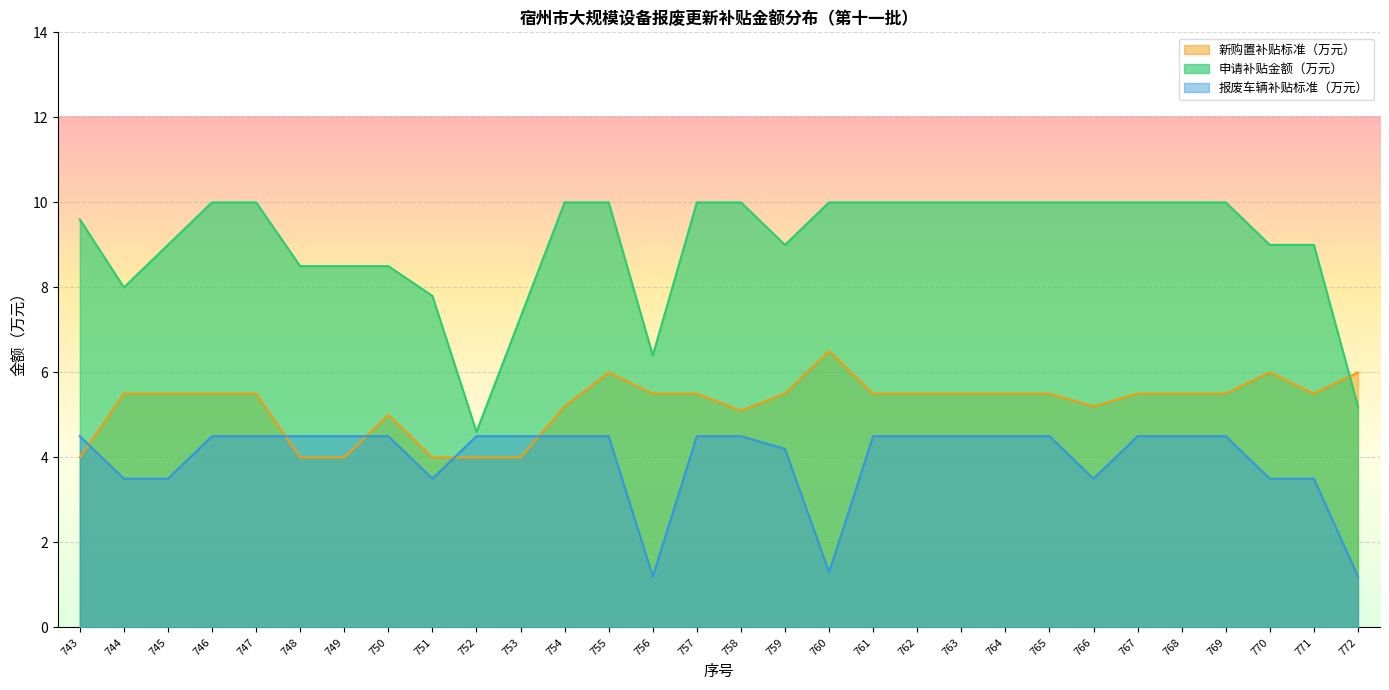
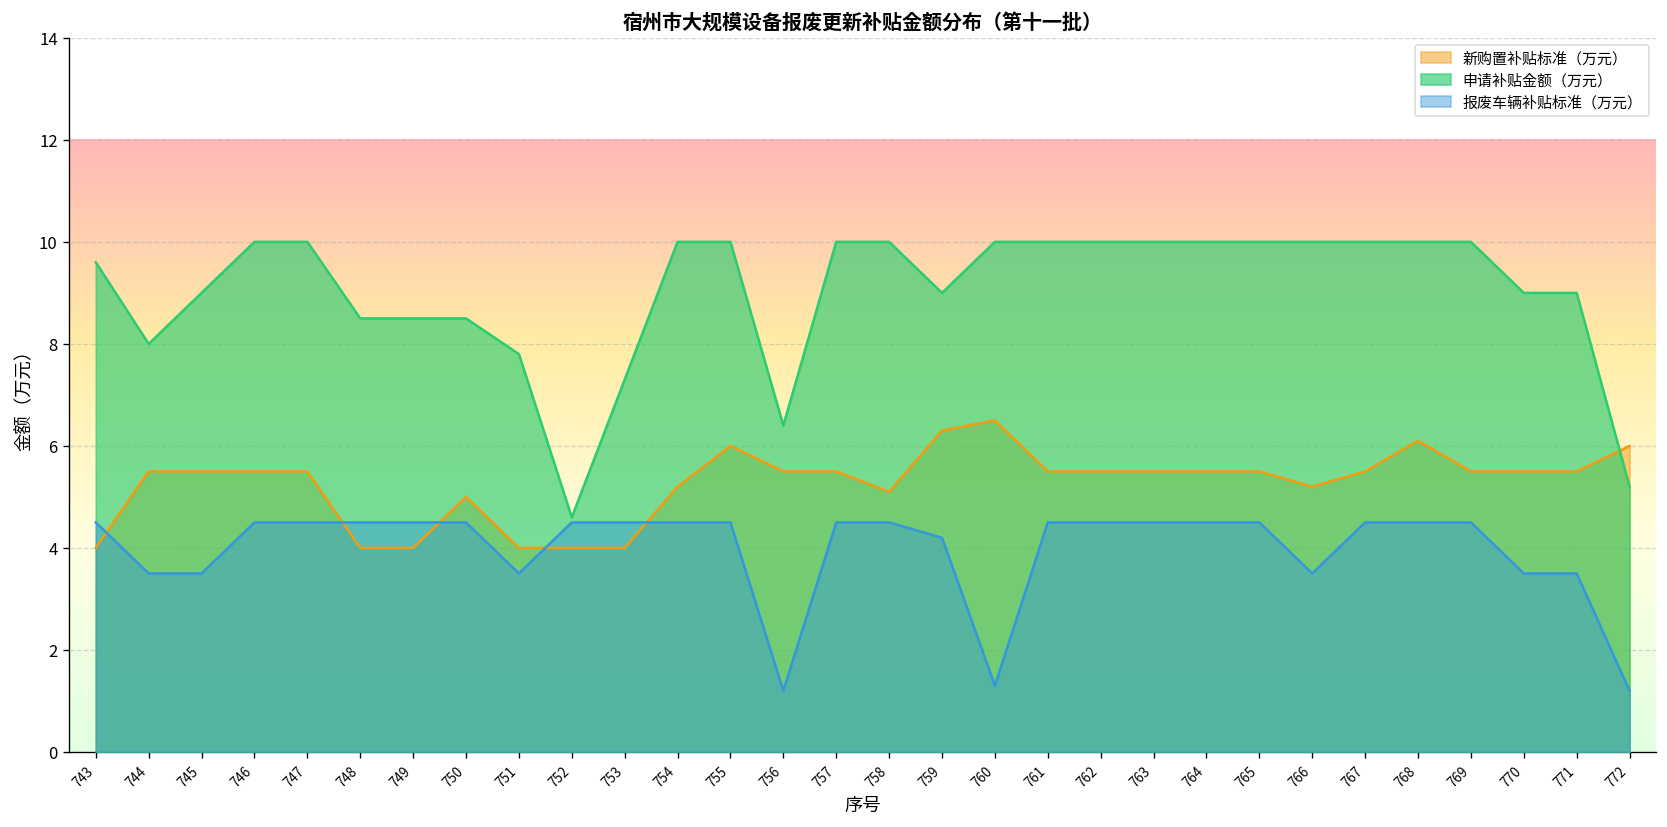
新购置补贴标准（万元）, 759: 5.5 -> 6.3
新购置补贴标准（万元）, 768: 5.5 -> 6.1
新购置补贴标准（万元）, 770: 6.0 -> 5.5
